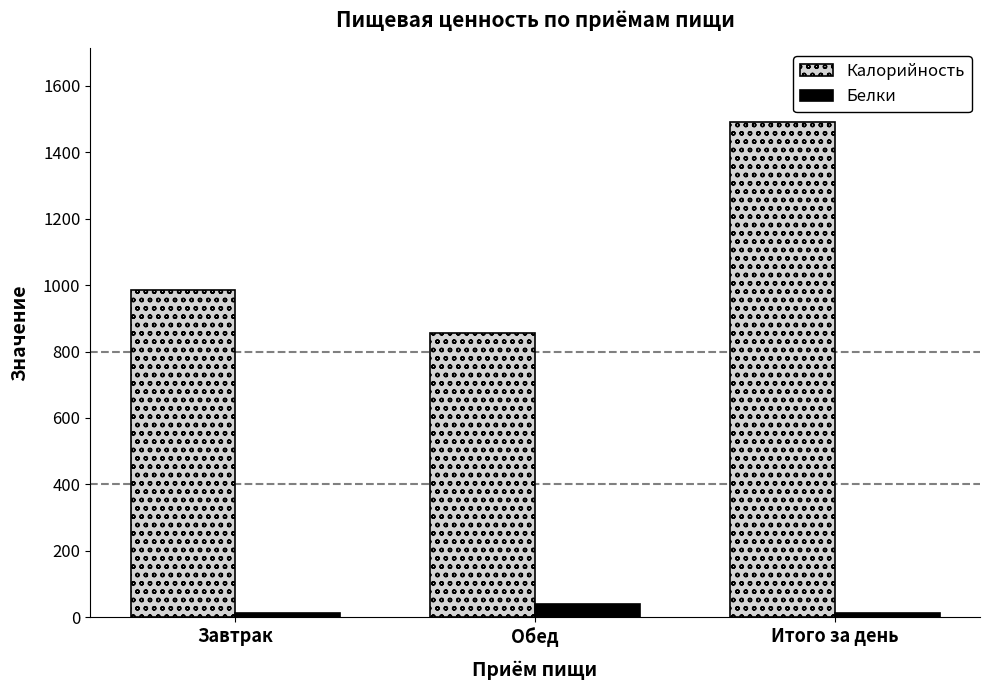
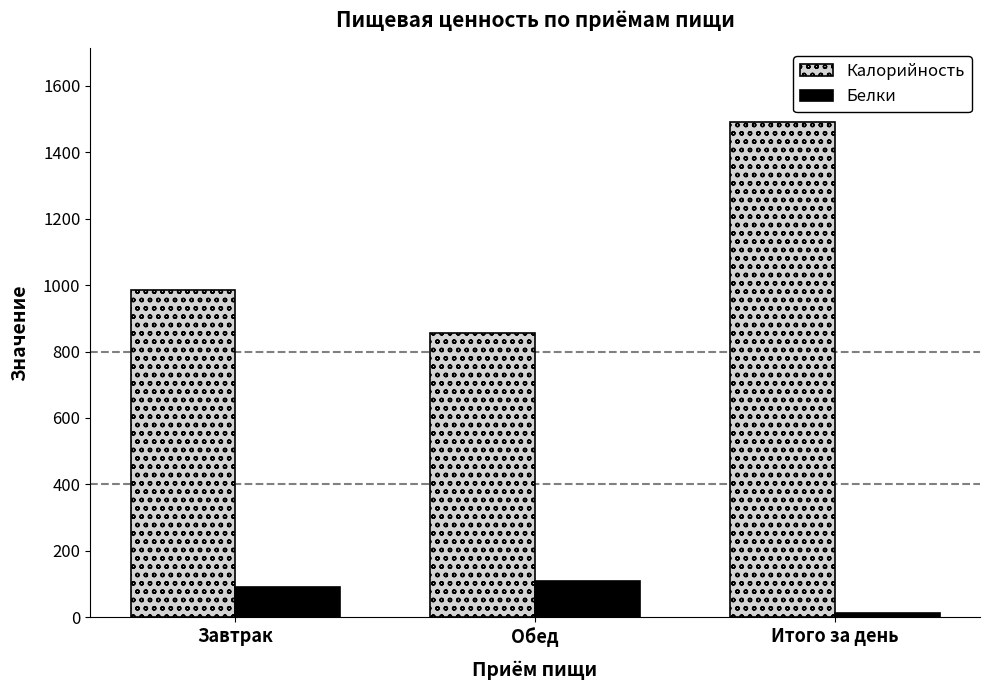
Белки, Завтрак: 10 -> 90
Белки, Обед: 40 -> 110
